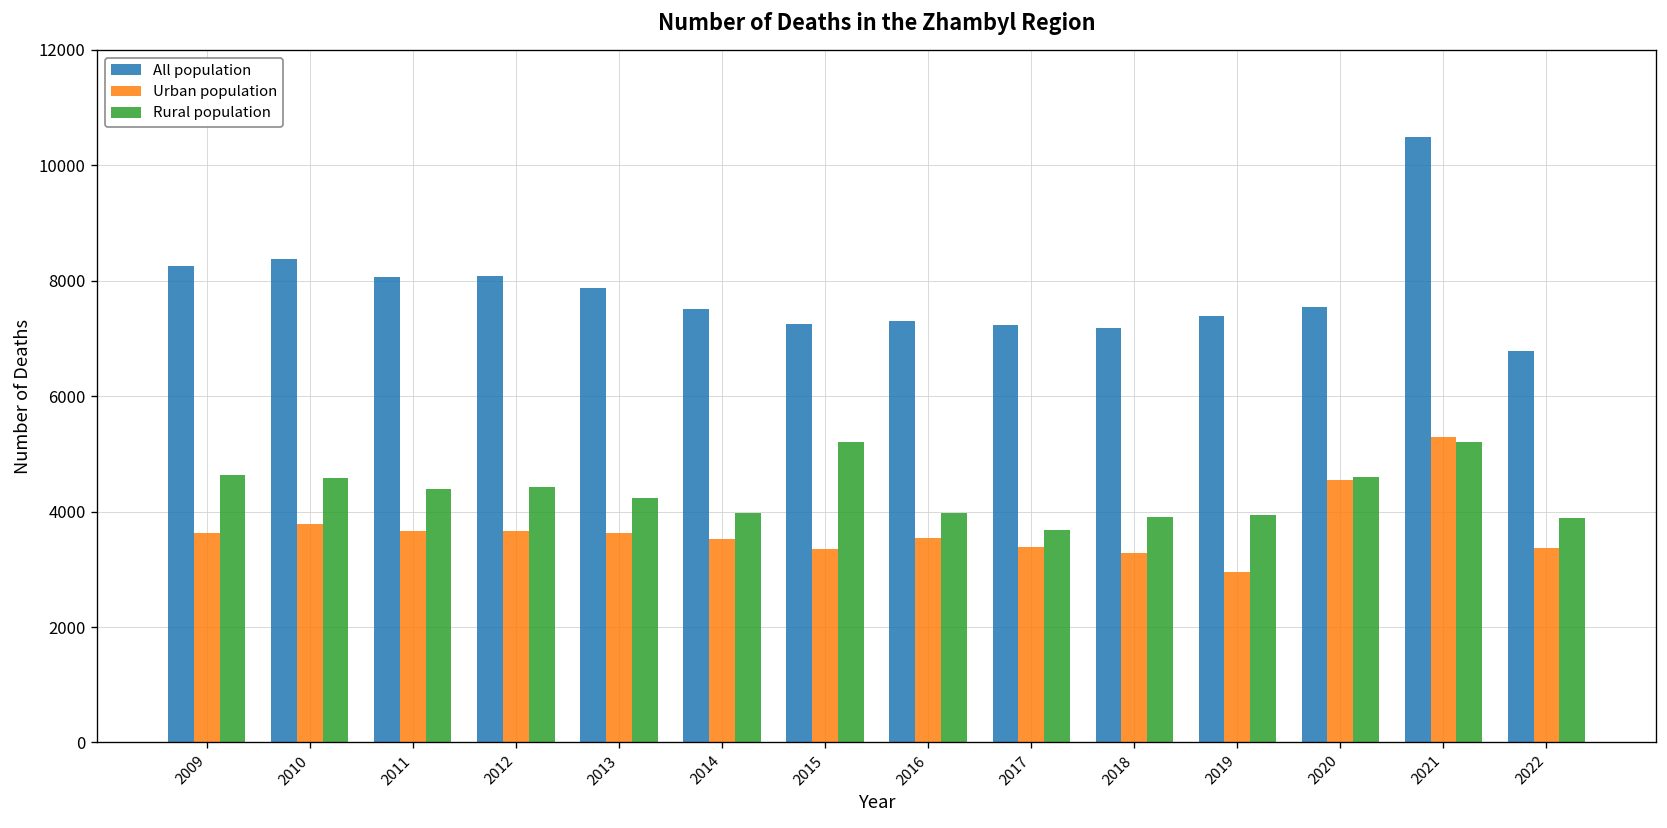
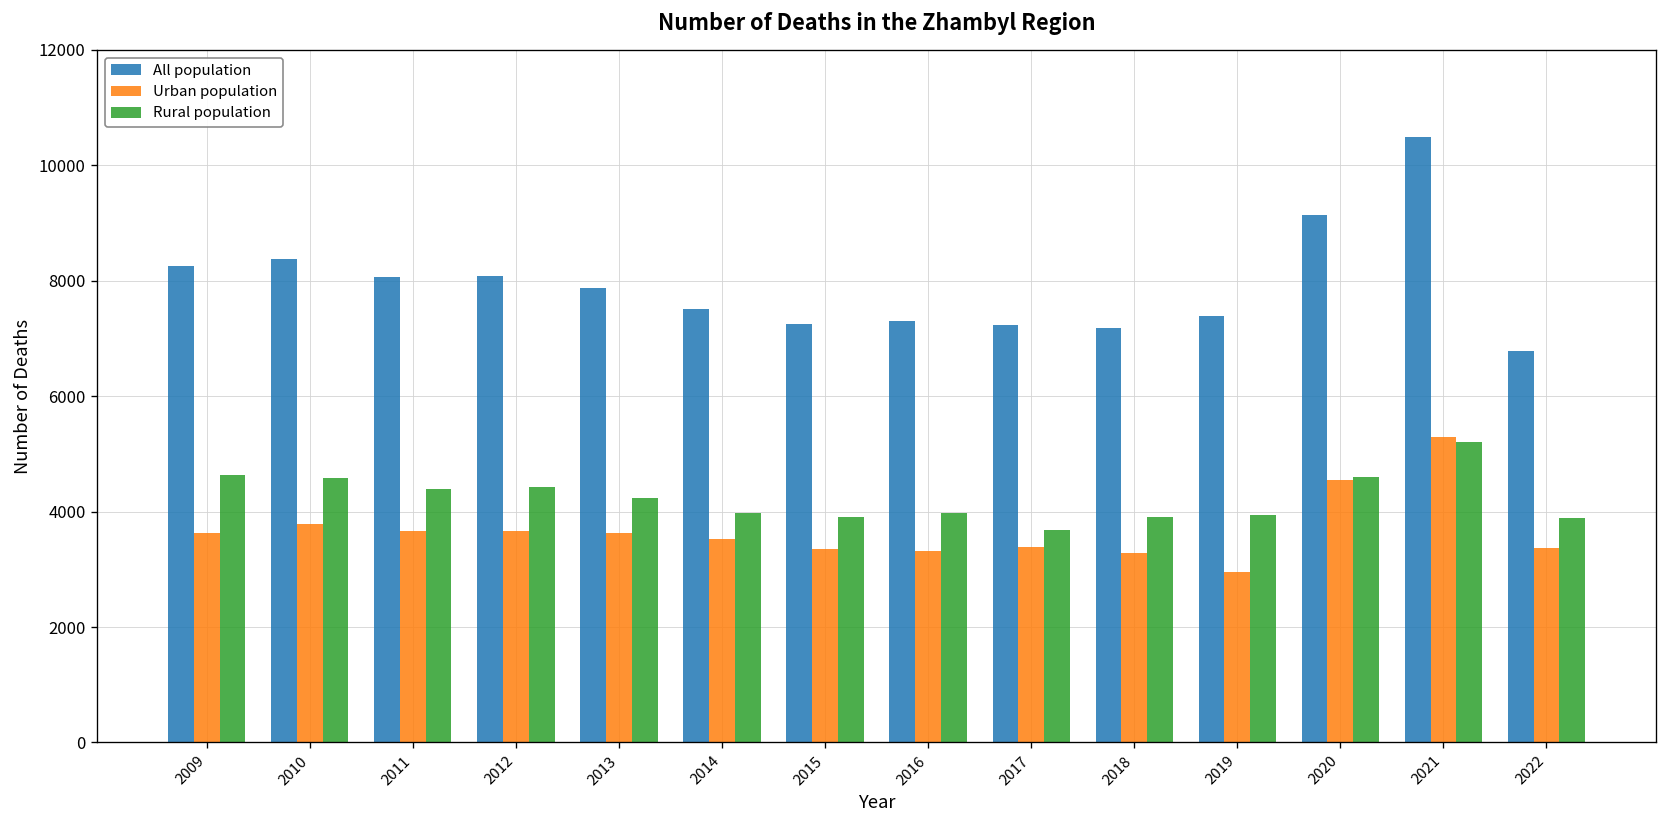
Rural population, 2015: 5200 -> 3900
Urban population, 2016: 3500 -> 3300
All population, 2020: 7500 -> 9100
